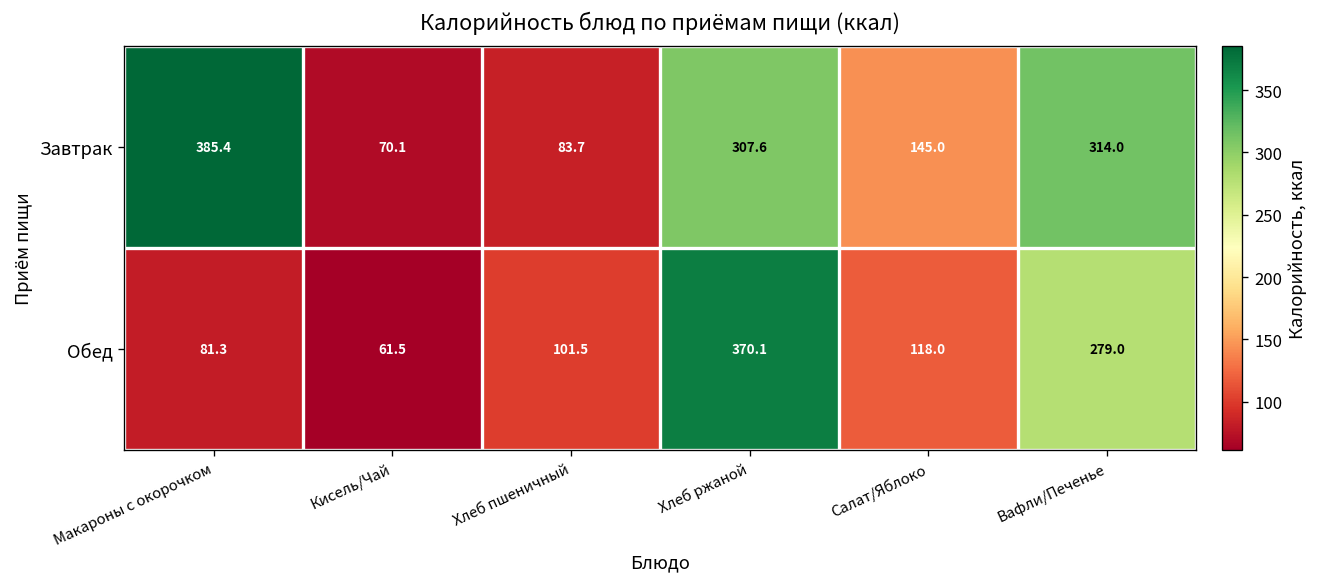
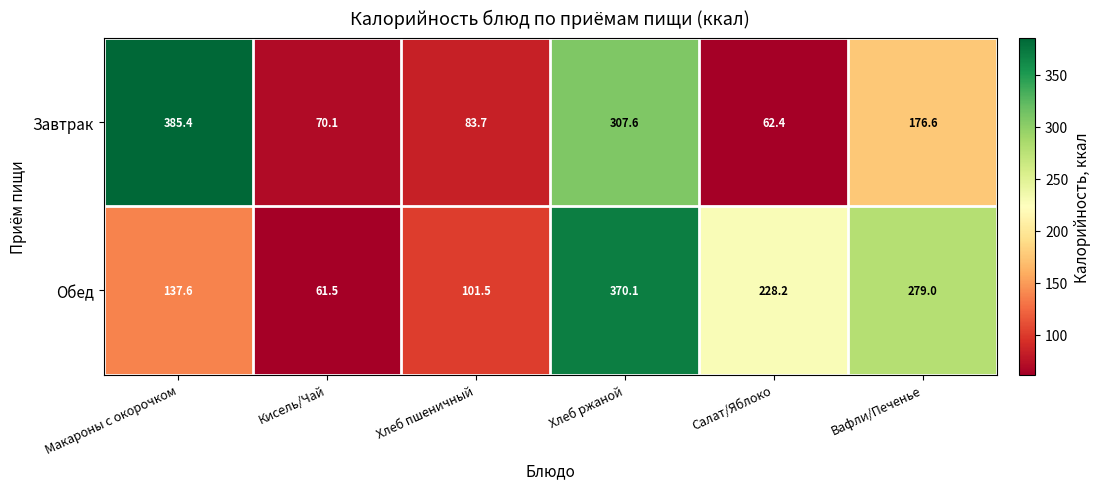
Завтрак, Салат/Яблоко: 145.0 -> 62.4
Завтрак, Вафли/Печенье: 314.0 -> 176.6
Обед, Макароны с окорочком: 81.3 -> 137.6
Обед, Салат/Яблоко: 118.0 -> 228.2
